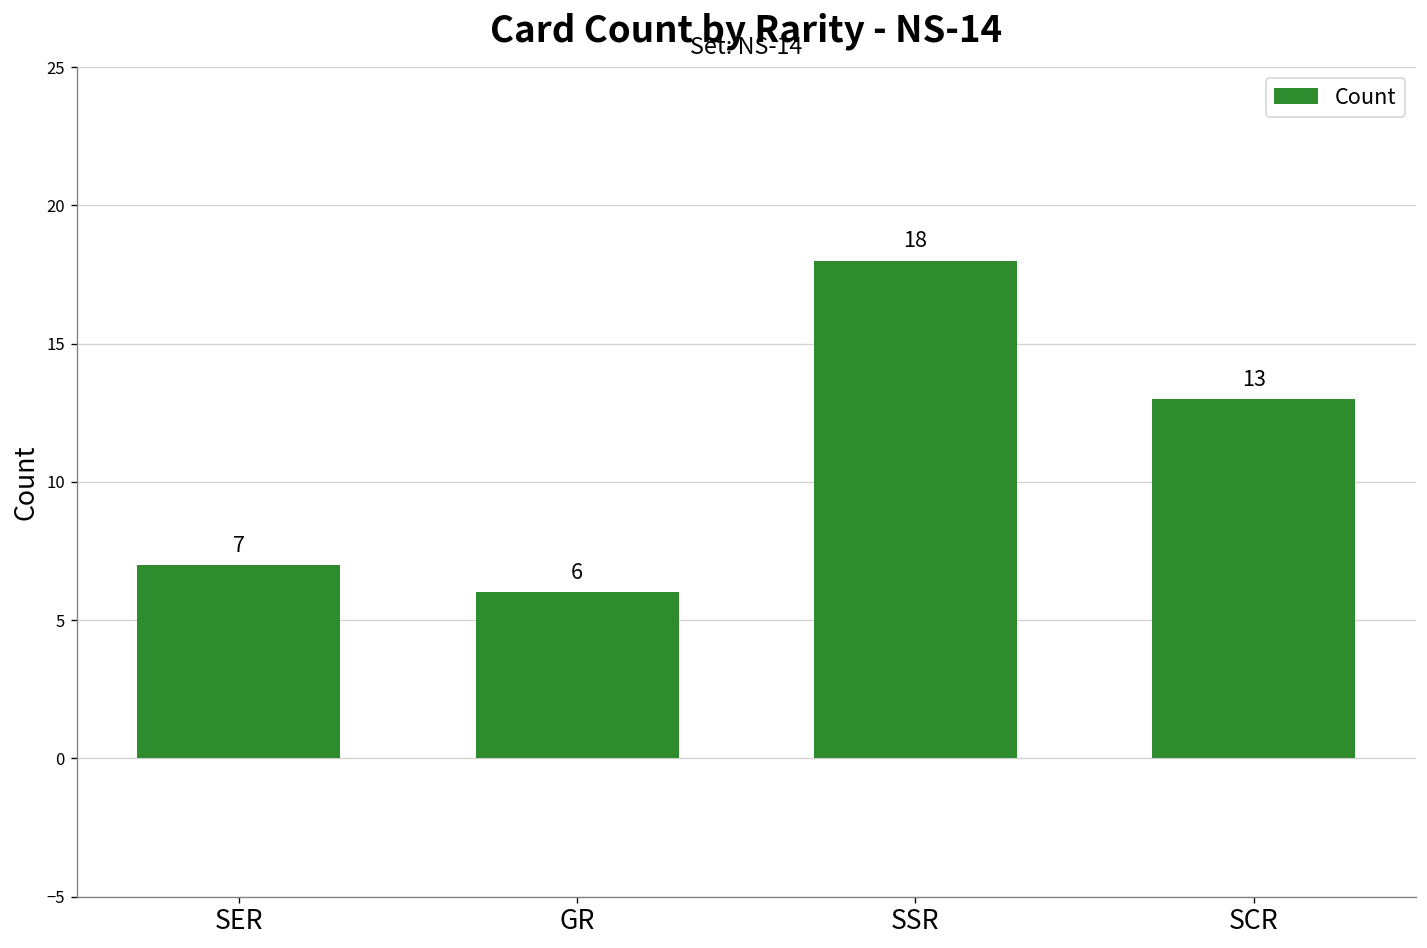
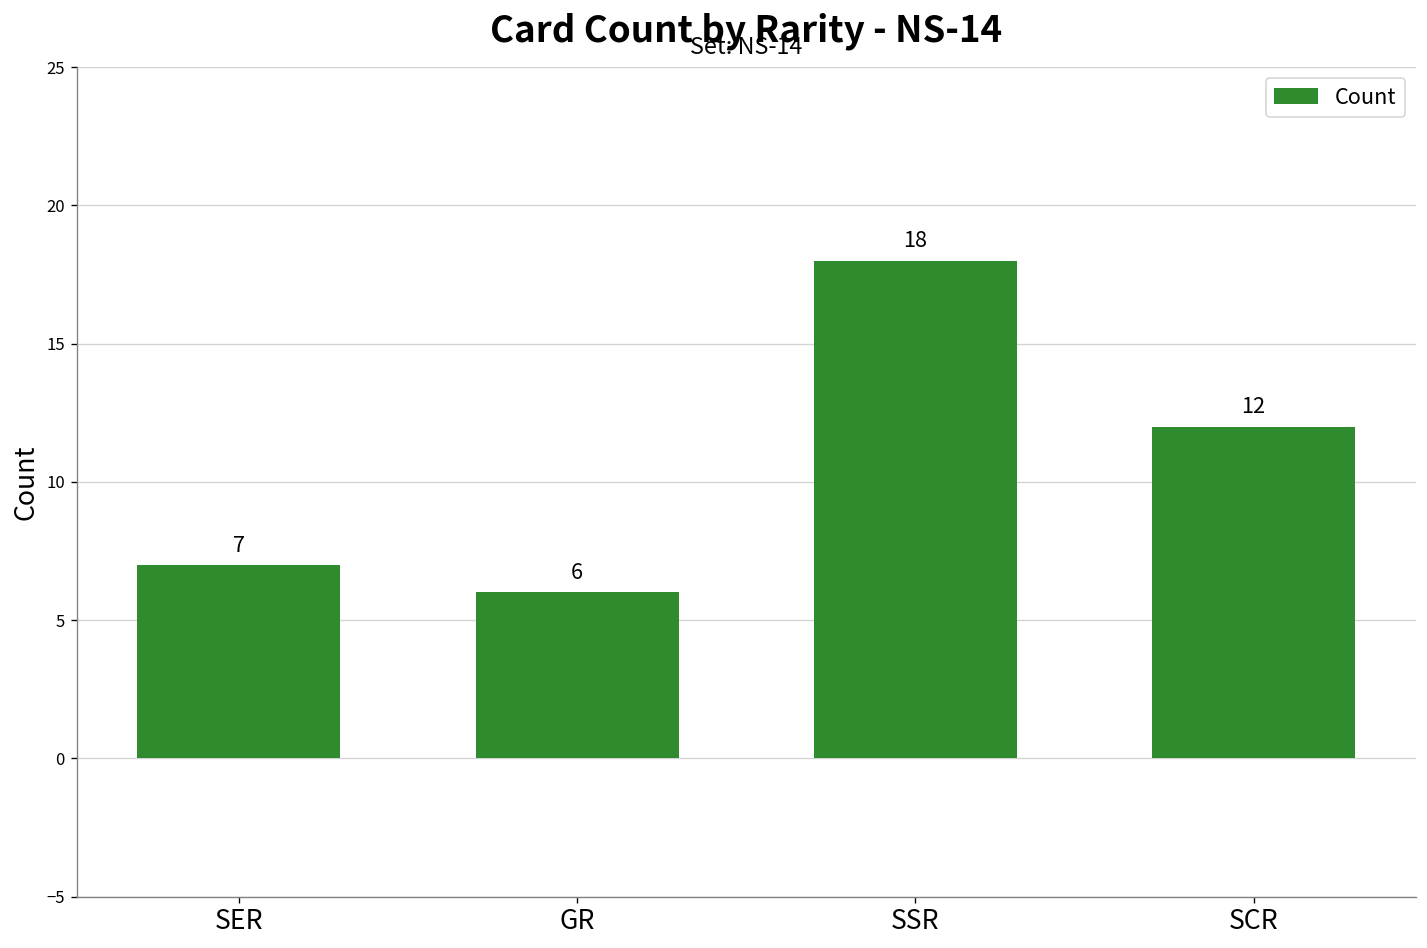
SCR: 13 -> 12
